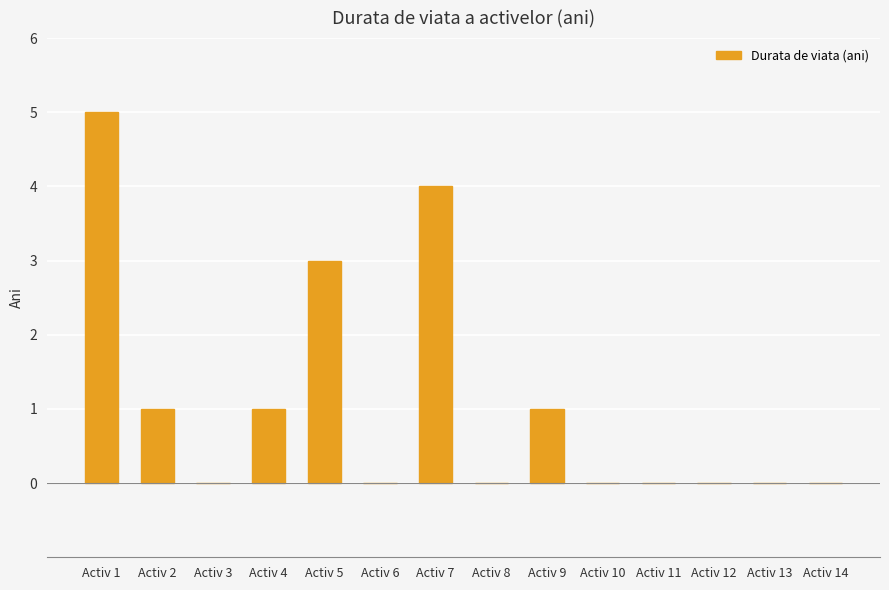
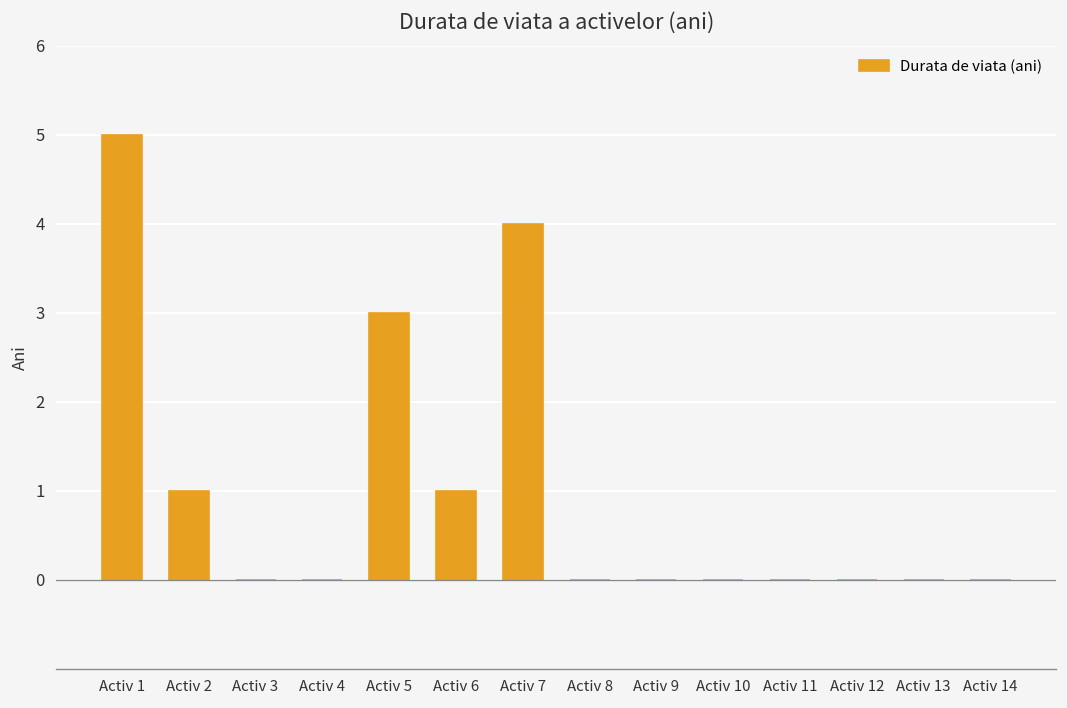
Activ 4: 1 -> 0
Activ 6: 0 -> 1
Activ 9: 1 -> 0
